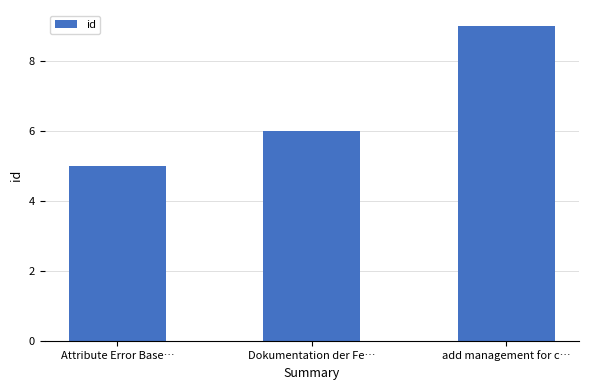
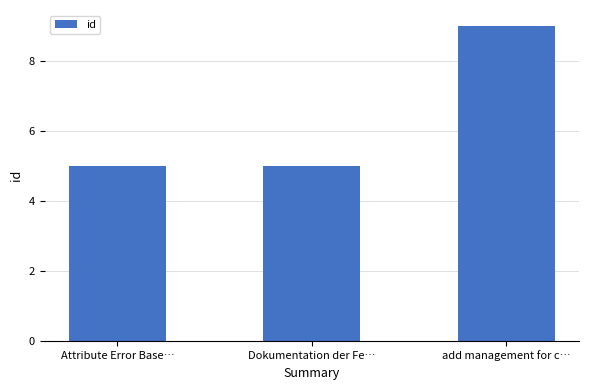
Dokumentation der Fe…: 6 -> 5
